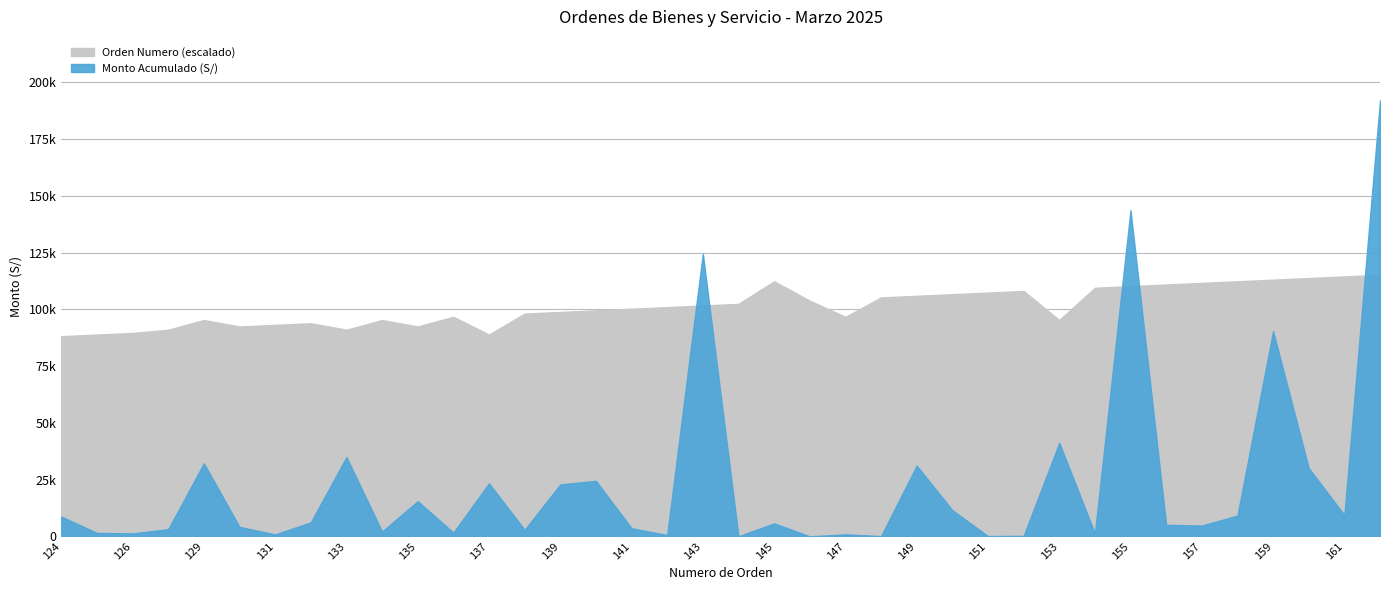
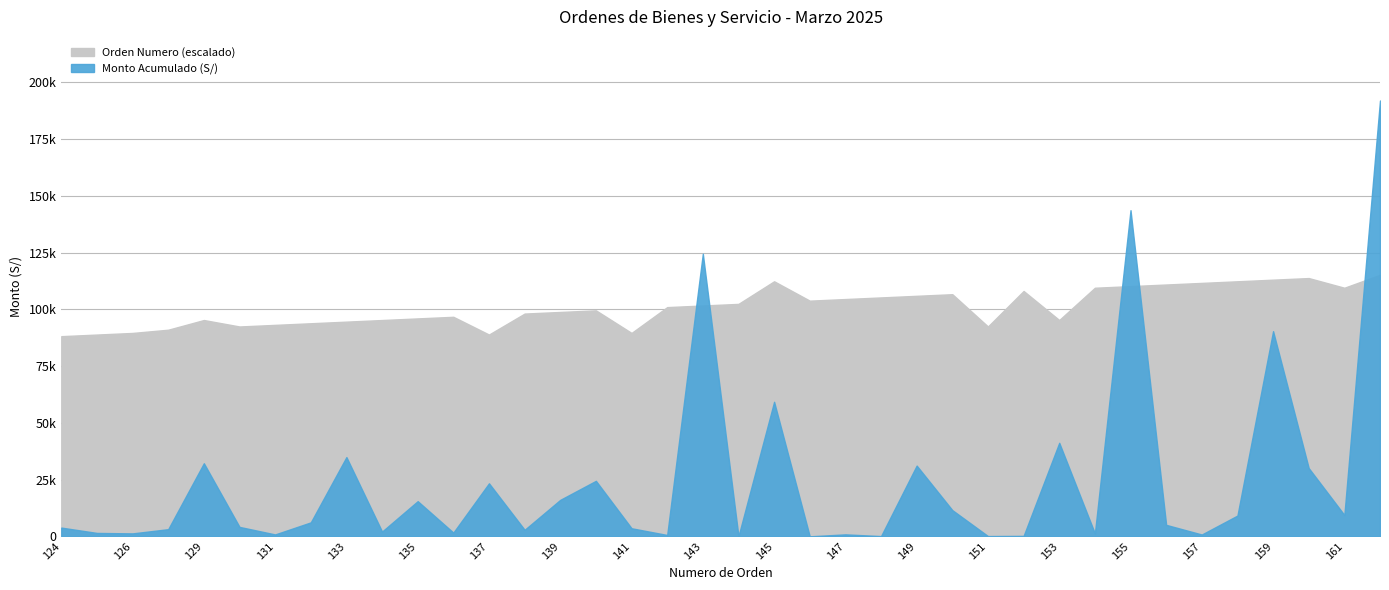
Monto Acumulado (S/), 124: 9000 -> 4000
Orden Numero (escalado), 133: 91000 -> 95000
Orden Numero (escalado), 135: 92000 -> 96000
Monto Acumulado (S/), 139: 23000 -> 16000
Orden Numero (escalado), 141: 100000 -> 90000
Monto Acumulado (S/), 145: 6000 -> 59000
Orden Numero (escalado), 147: 97000 -> 105000
Orden Numero (escalado), 151: 107000 -> 92000
Monto Acumulado (S/), 157: 5000 -> 1000
Orden Numero (escalado), 161: 114000 -> 110000
